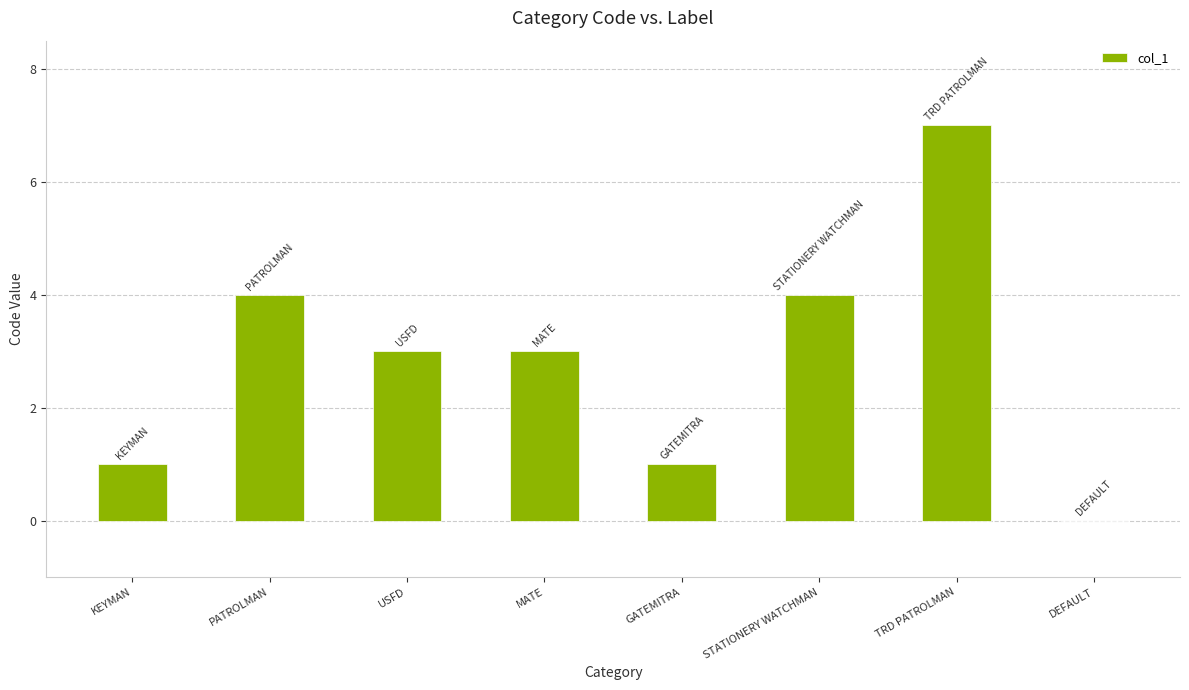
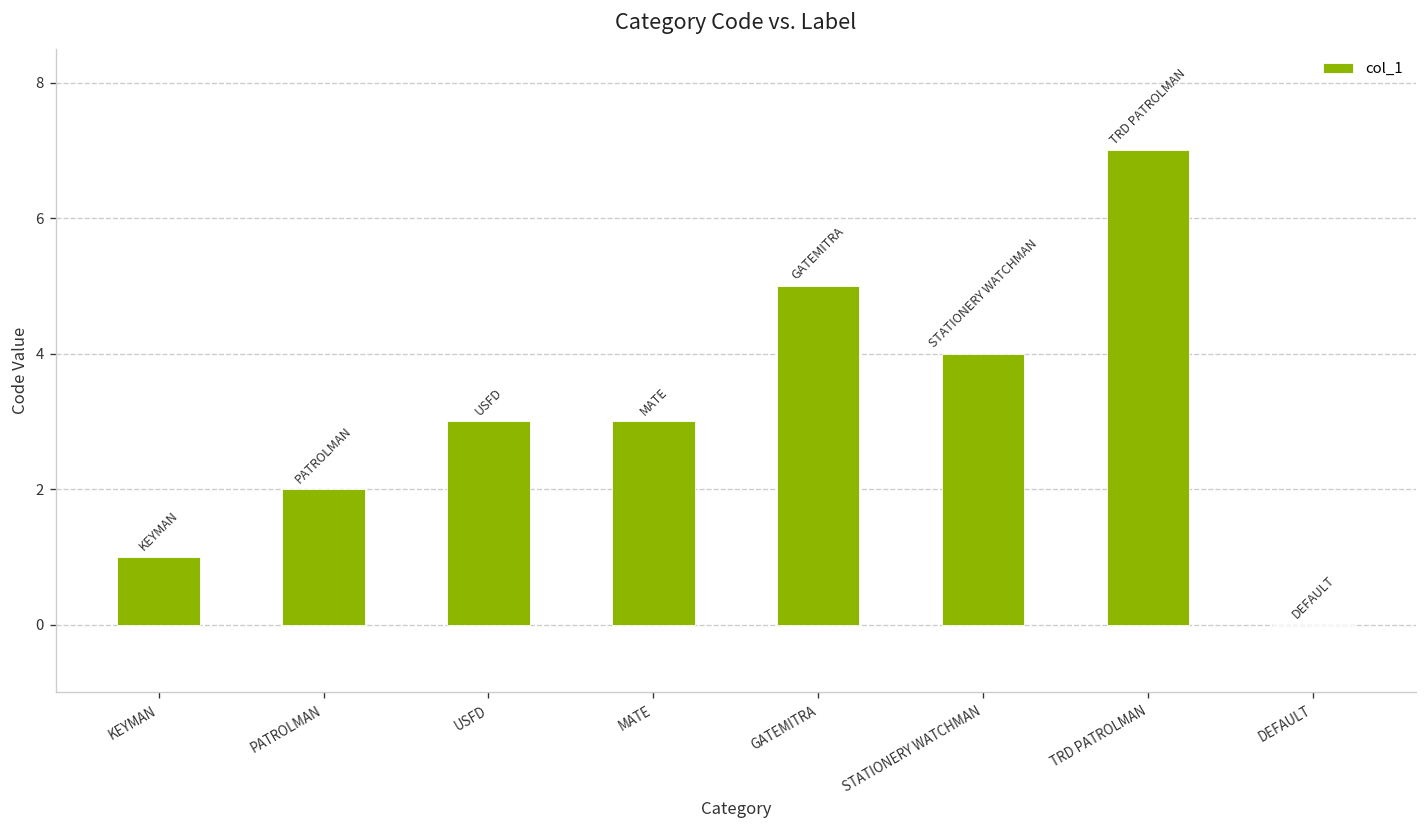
PATROLMAN: 4 -> 2
GATEMITRA: 1 -> 5
